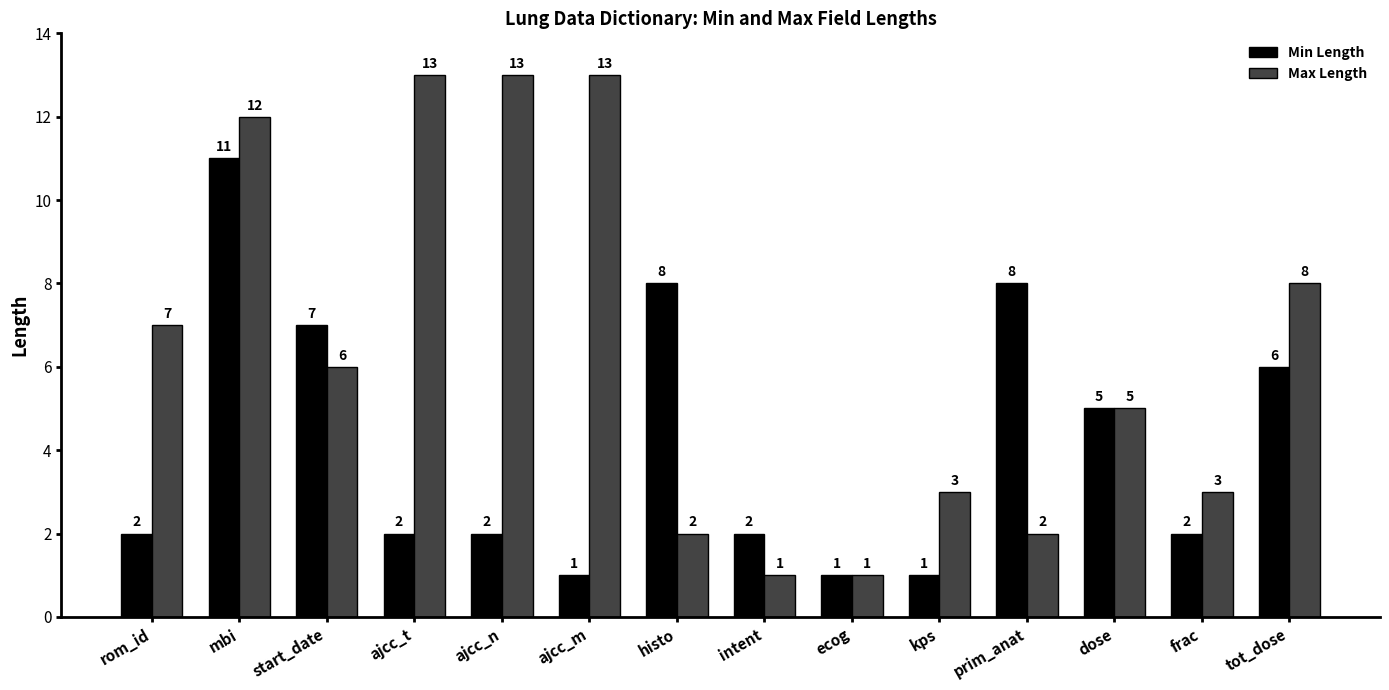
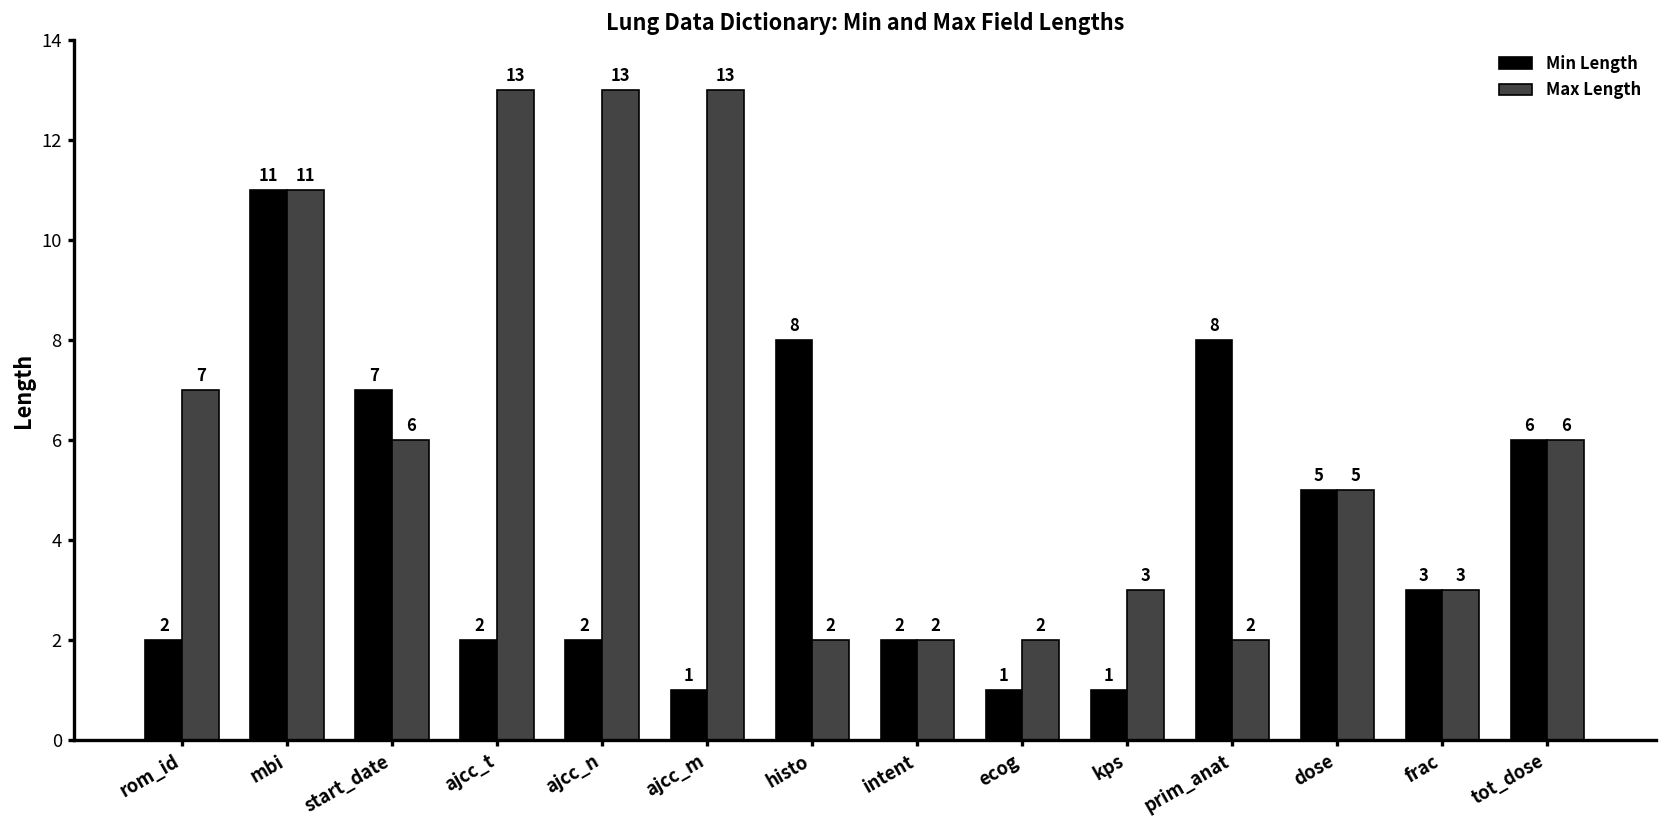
Max Length, mbi: 12 -> 11
Max Length, intent: 1 -> 2
Max Length, ecog: 1 -> 2
Min Length, frac: 2 -> 3
Max Length, tot_dose: 8 -> 6
